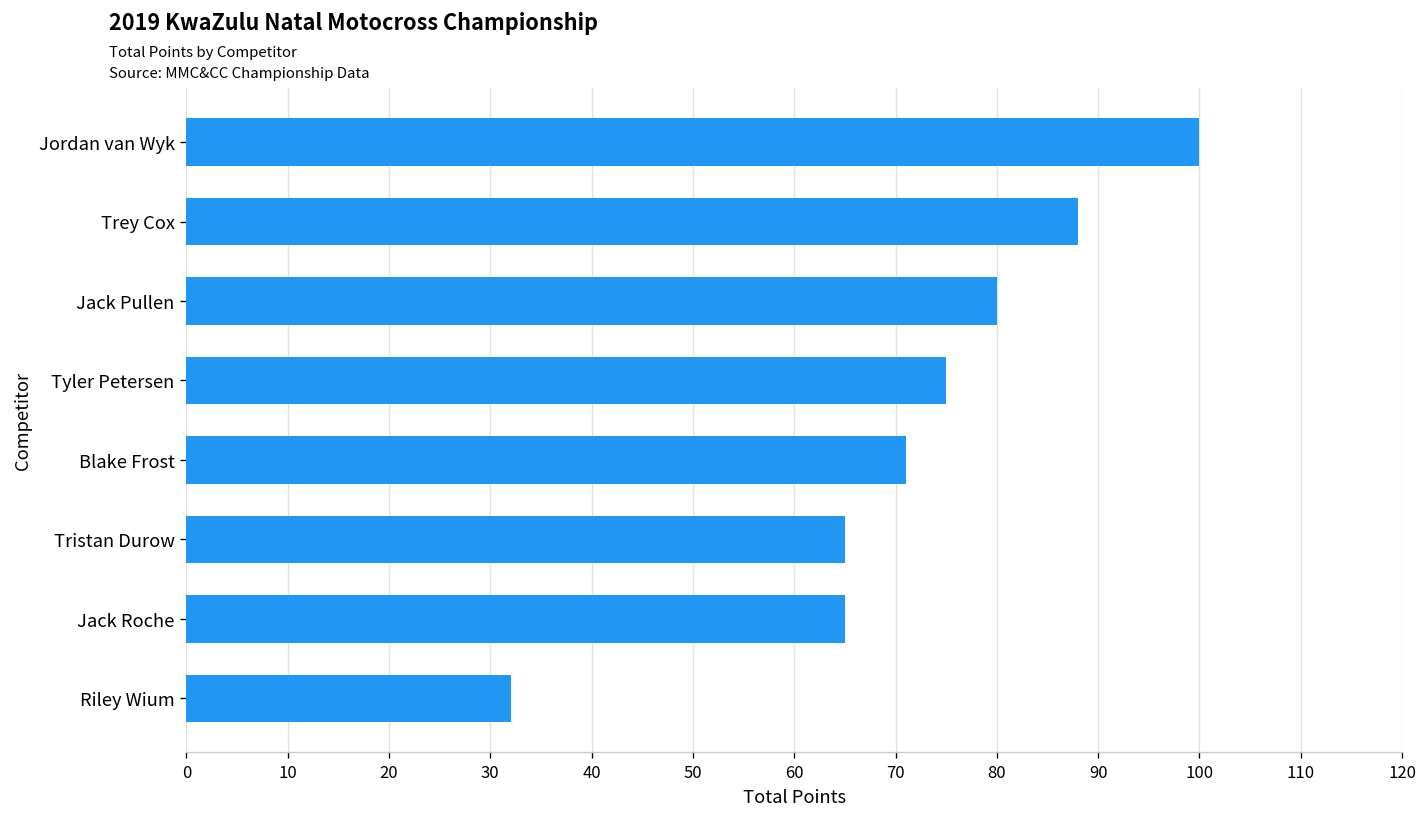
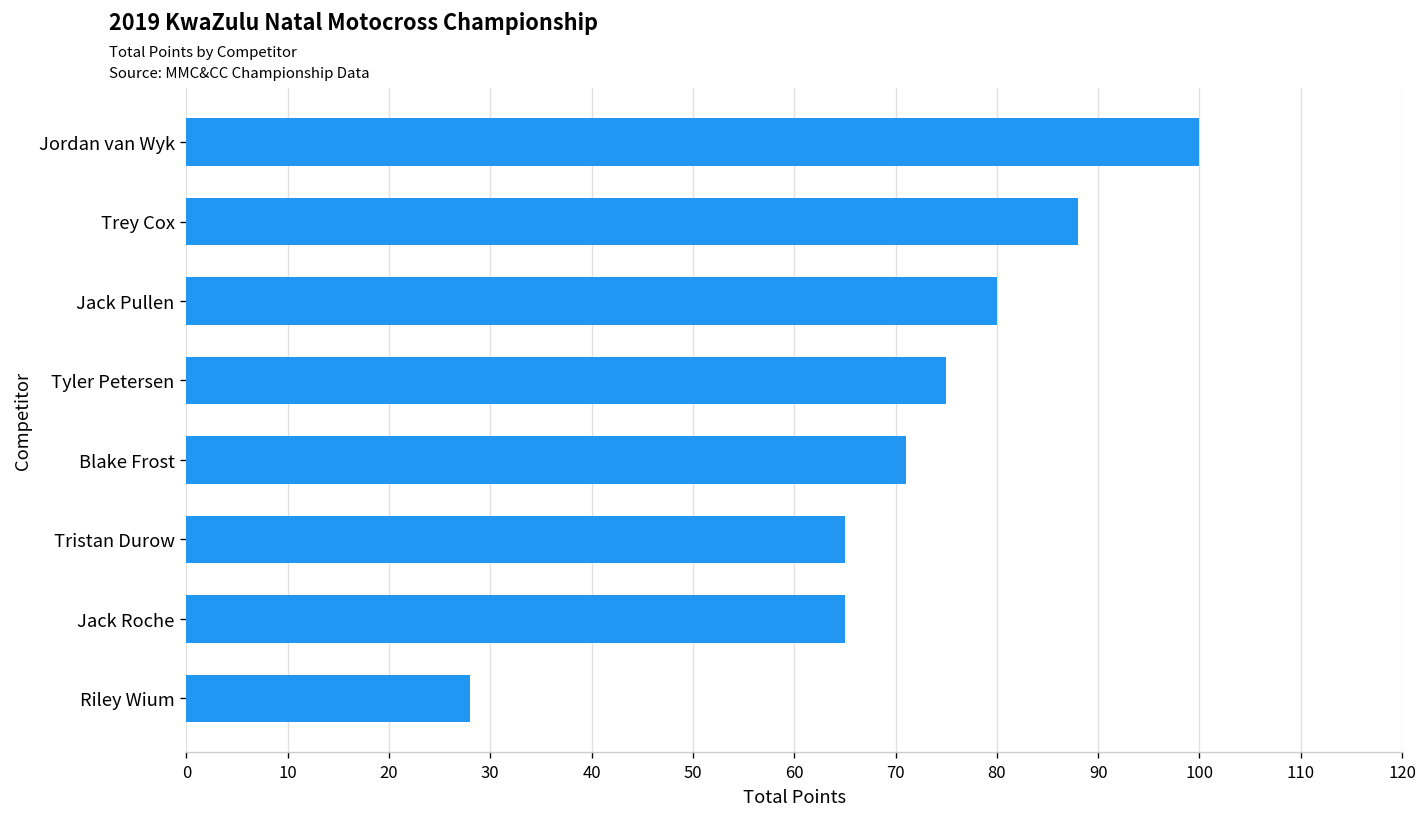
Riley Wium: 32 -> 28
